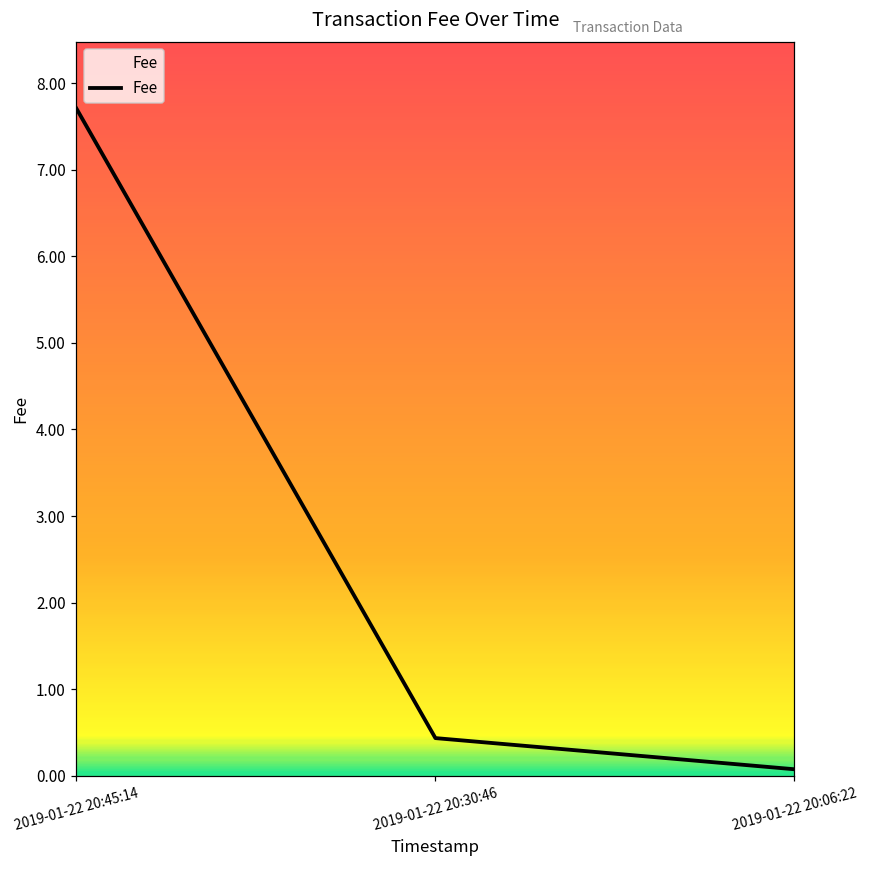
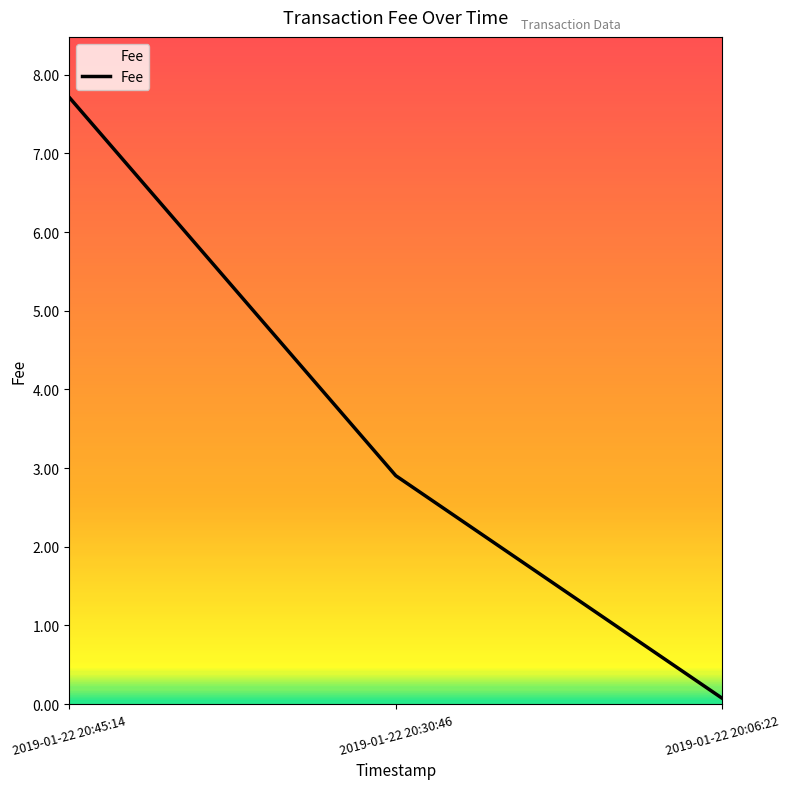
2019-01-22 20:30:46: 0.4 -> 2.9
